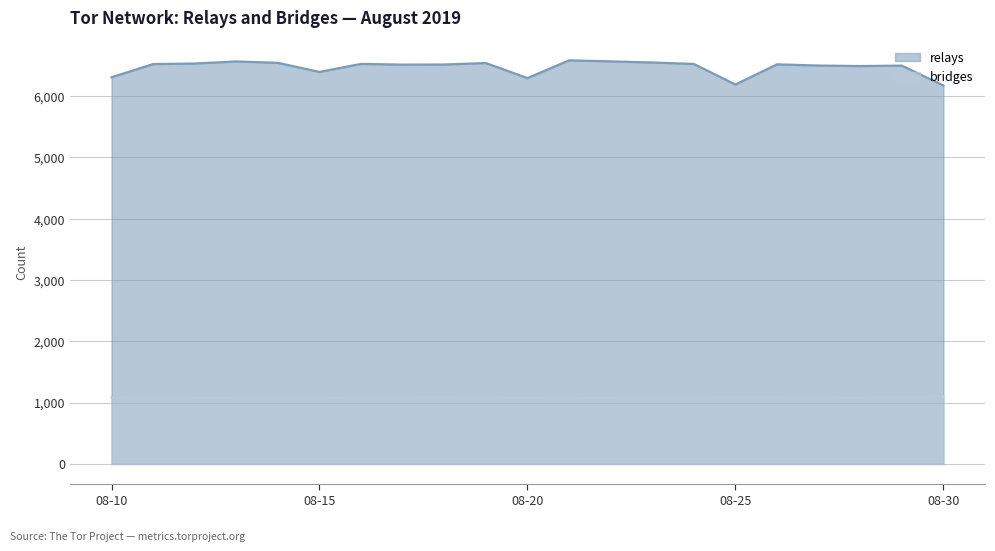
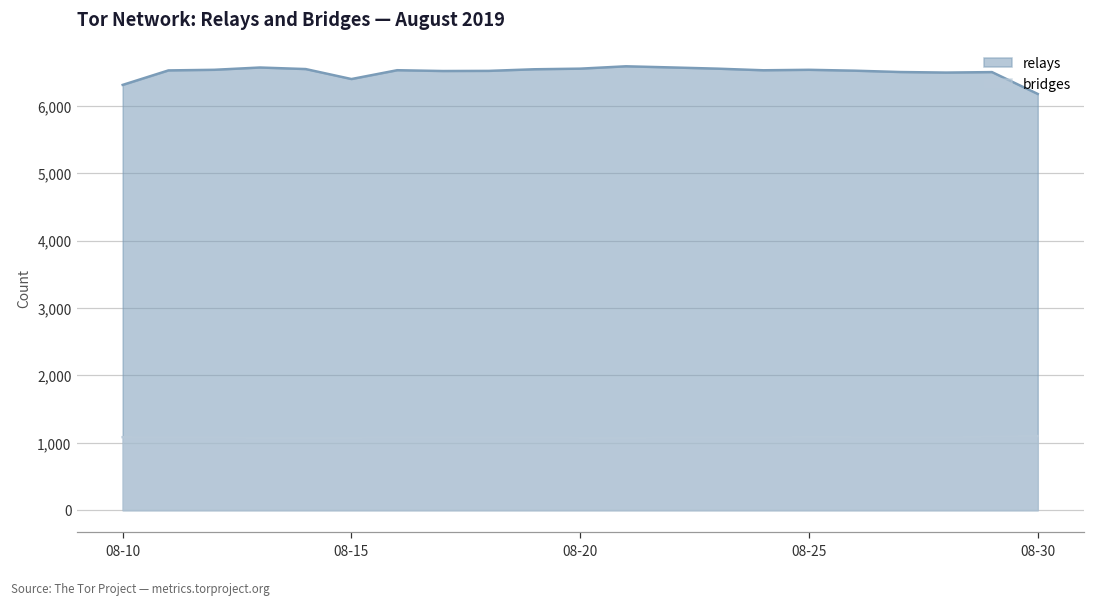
relays, 08-20: 6,300 -> 6,500
relays, 08-25: 6,200 -> 6,500
